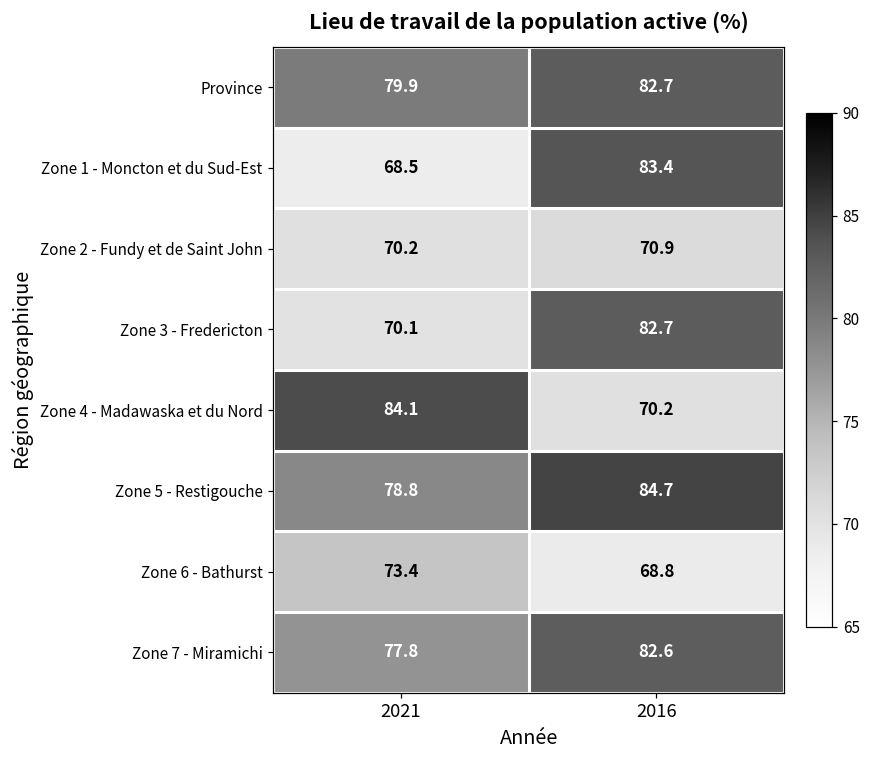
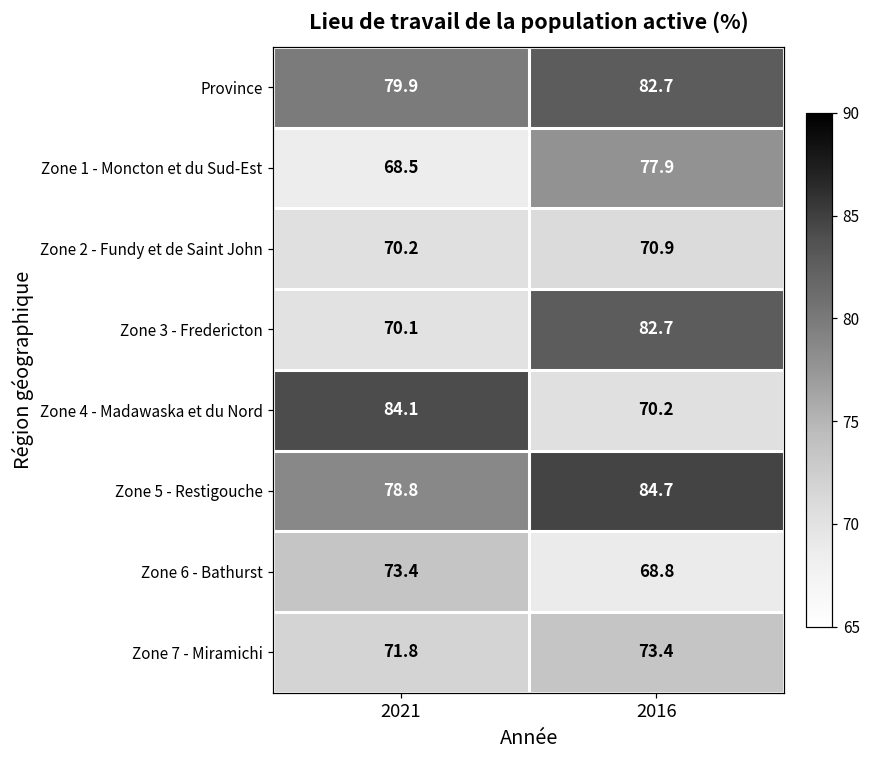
Zone 1 - Moncton et du Sud-Est, 2016: 83.4 -> 77.9
Zone 7 - Miramichi, 2021: 77.8 -> 71.8
Zone 7 - Miramichi, 2016: 82.6 -> 73.4
